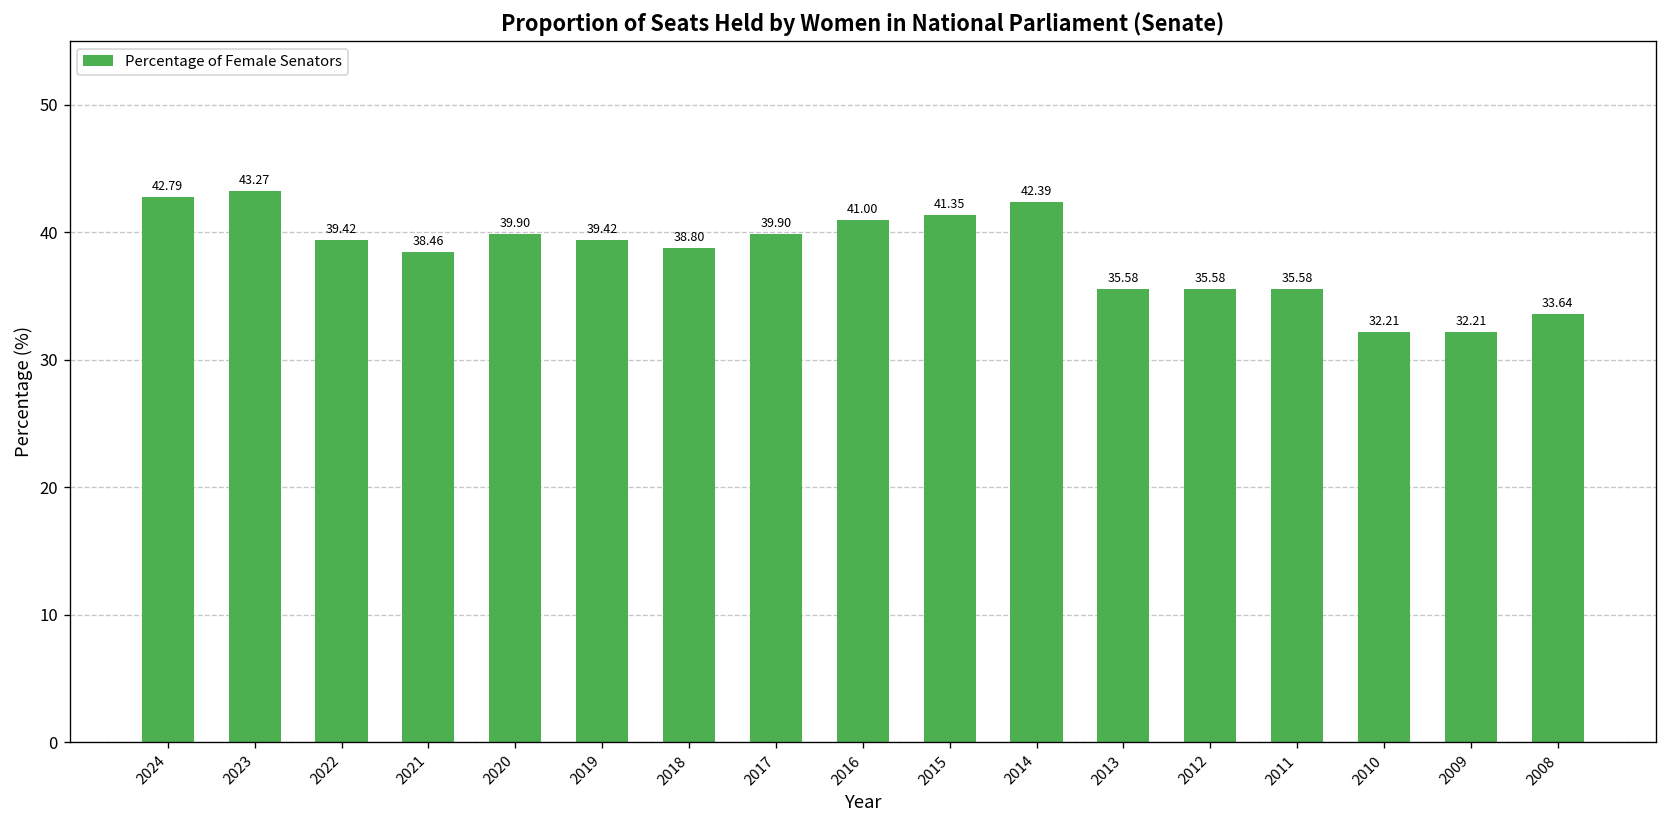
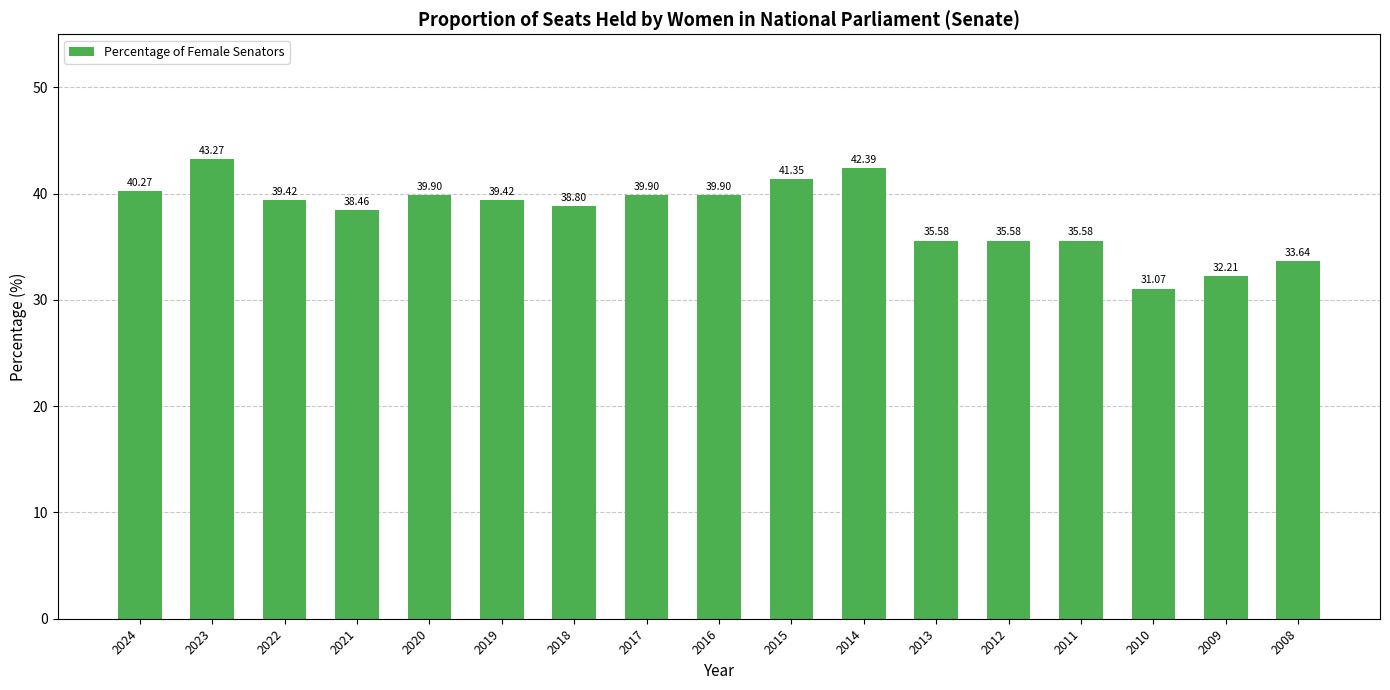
2024: 42.79 -> 40.27
2016: 41.00 -> 39.90
2010: 32.21 -> 31.07
